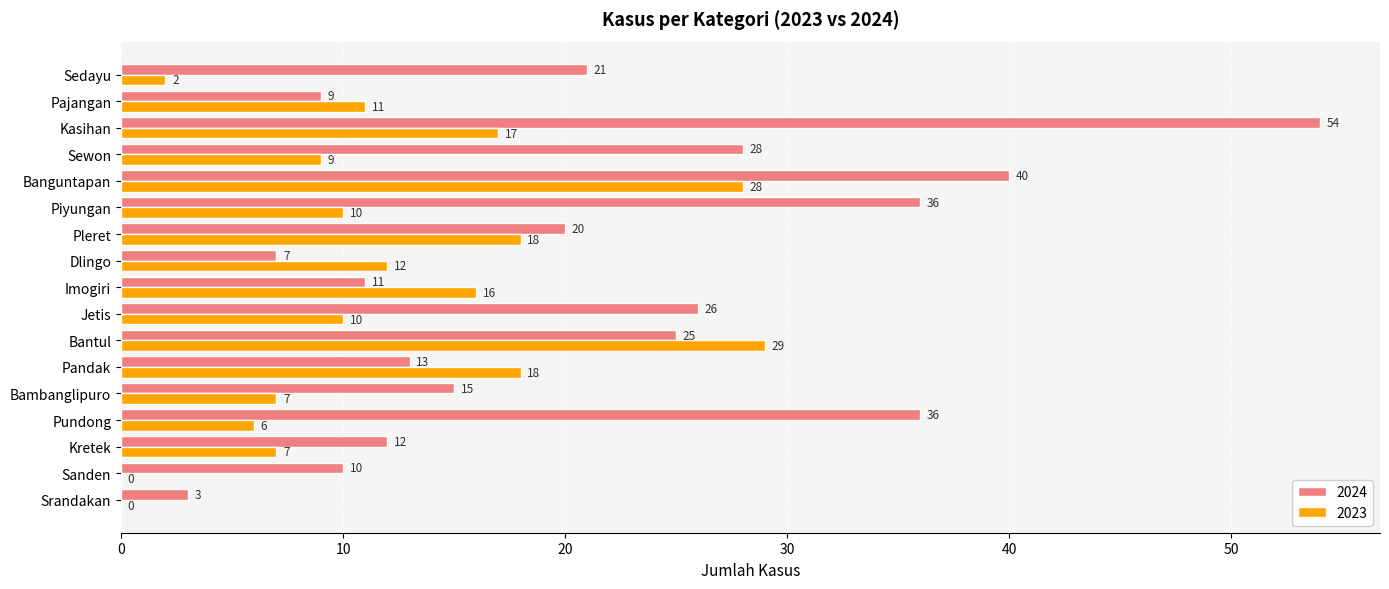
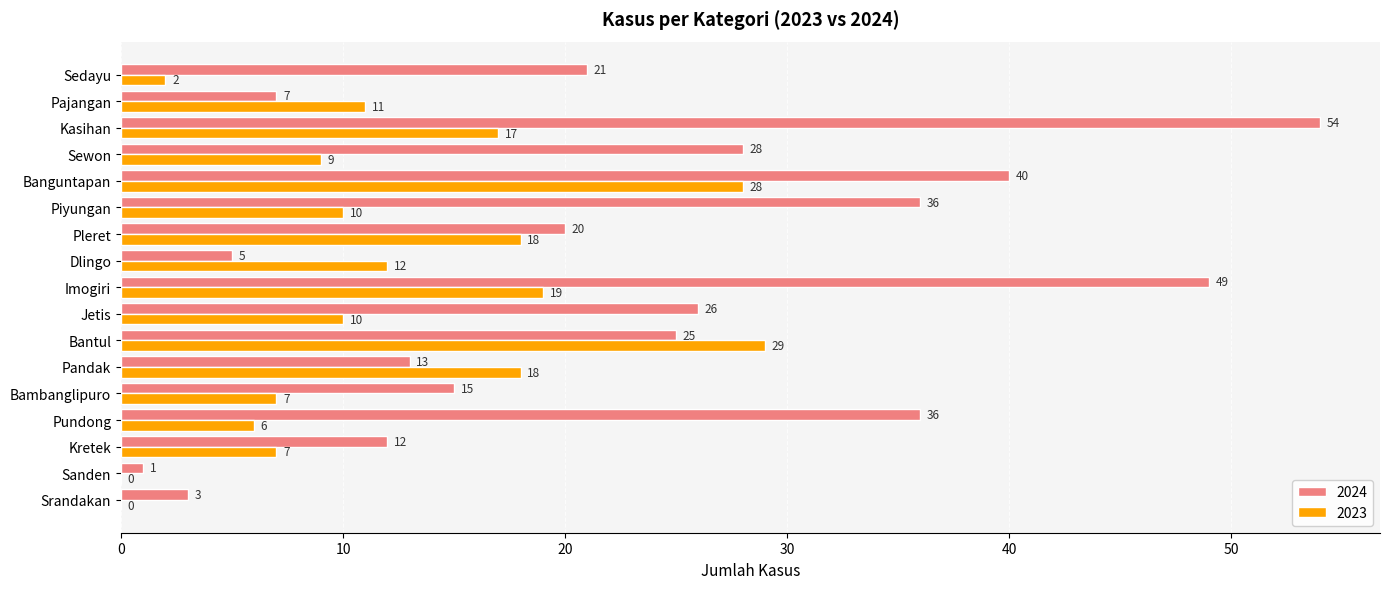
2024, Pajangan: 9 -> 7
2024, Dlingo: 7 -> 5
2024, Imogiri: 11 -> 49
2023, Imogiri: 16 -> 19
2024, Sanden: 10 -> 1
